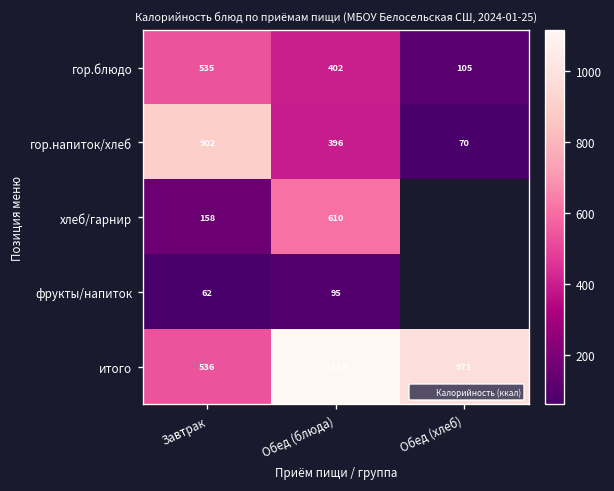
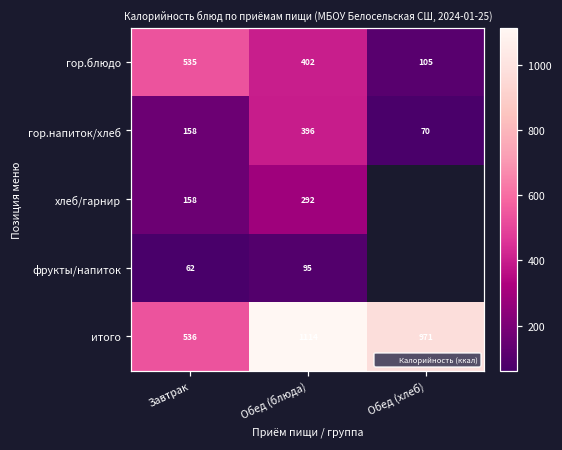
гор.напиток/хлеб, Завтрак: 902 -> 158
хлеб/гарнир, Обед (блюда): 610 -> 292
